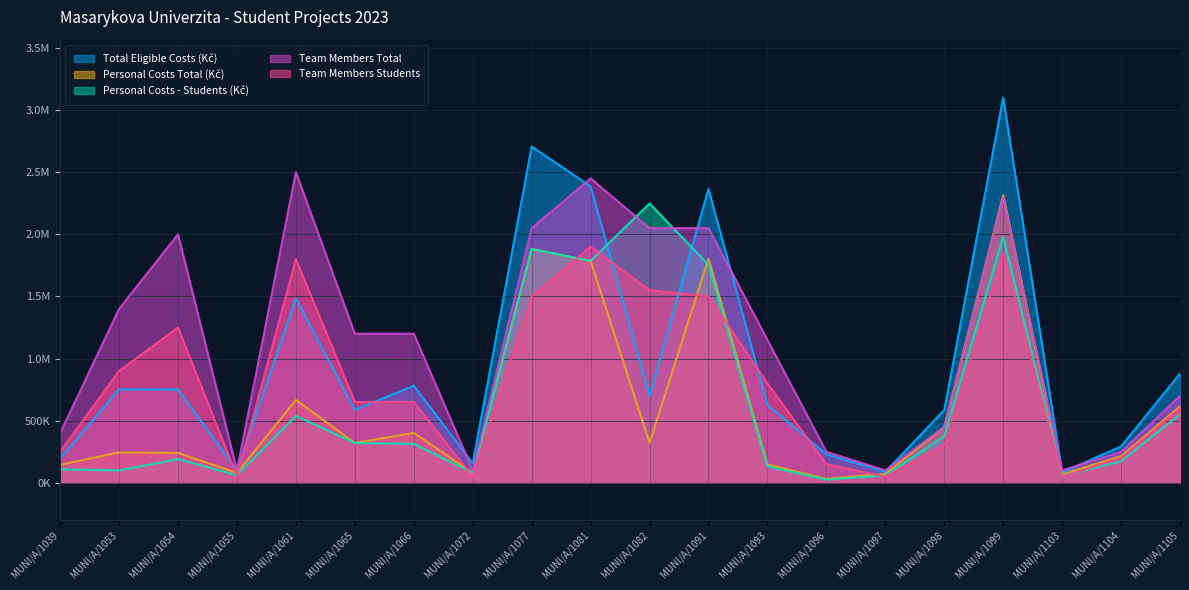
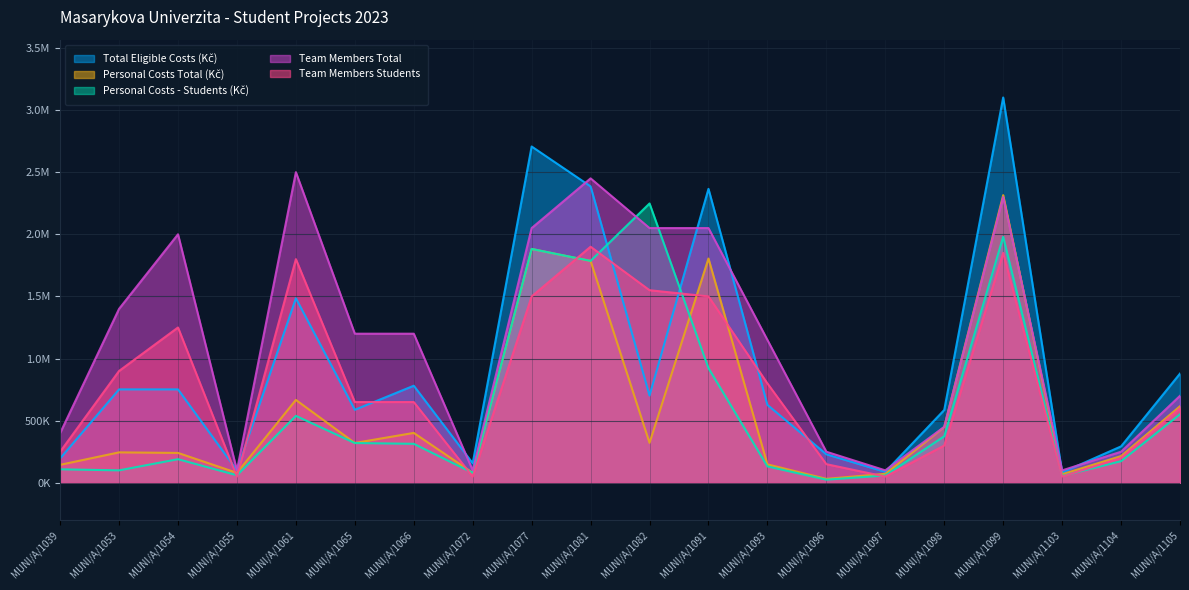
Personal Costs - Students (Kč), MUNI/A/1091: 1750000 -> 920000
